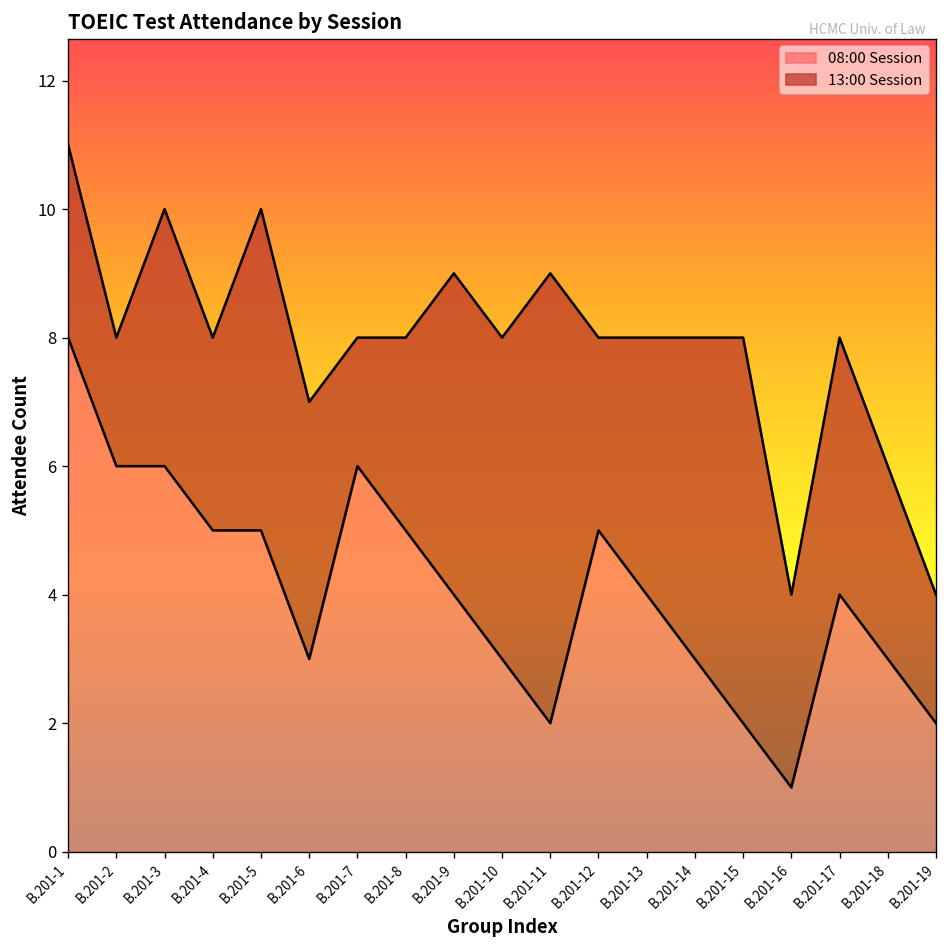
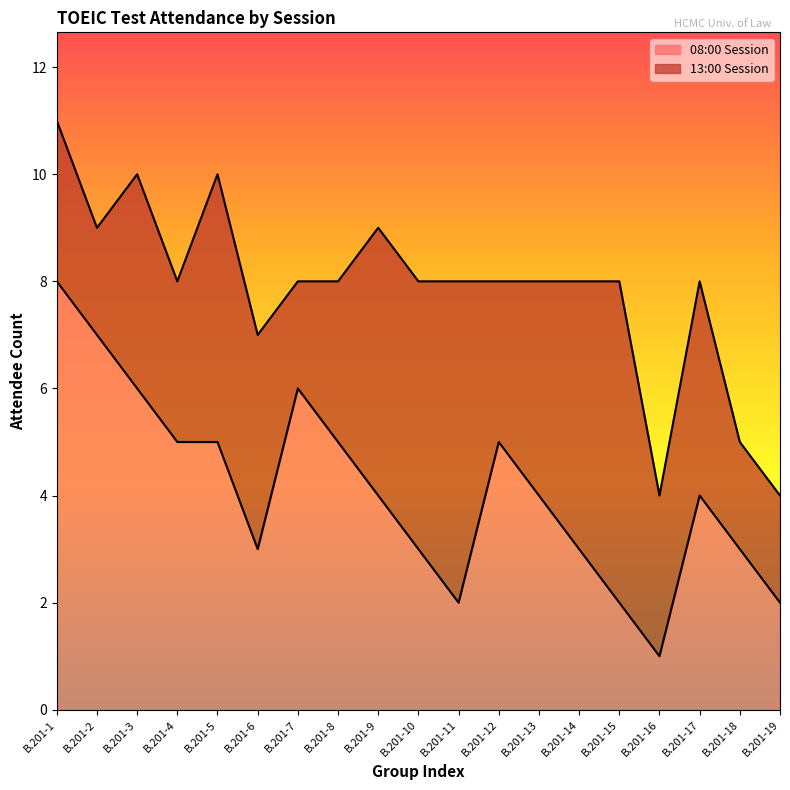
08:00 Session, B.201-2: 6 -> 7
13:00 Session, B.201-11: 7 -> 6
13:00 Session, B.201-18: 3 -> 2
